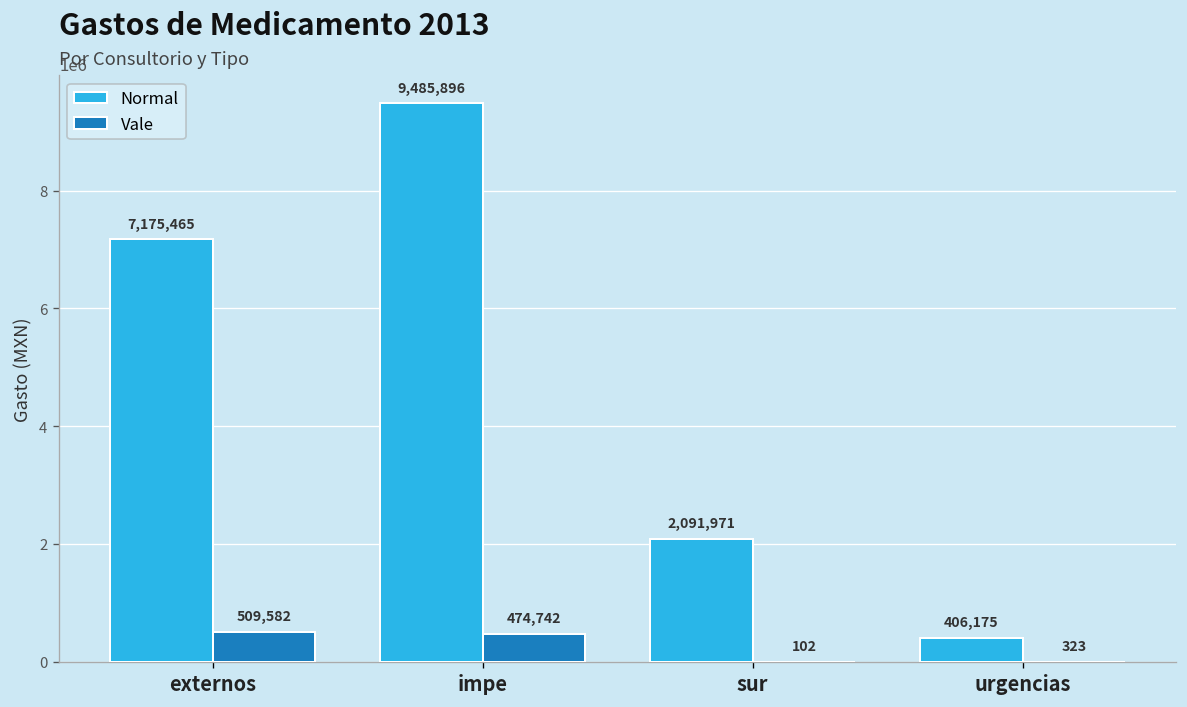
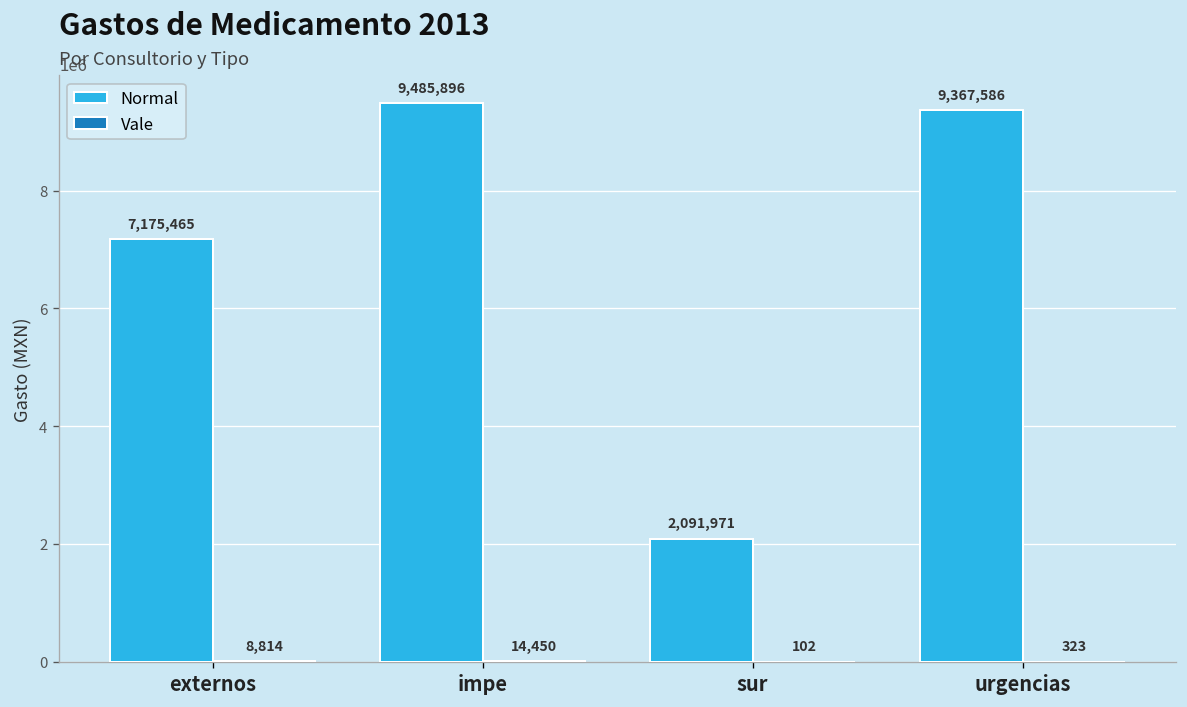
Vale, externos: 509,582 -> 8,814
Vale, impe: 474,742 -> 14,450
Normal, urgencias: 406,175 -> 9,367,586
